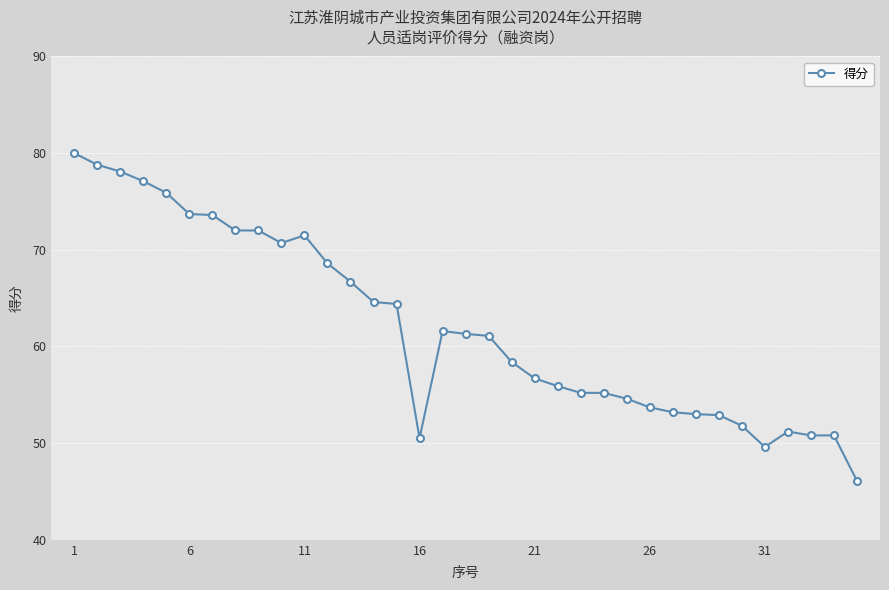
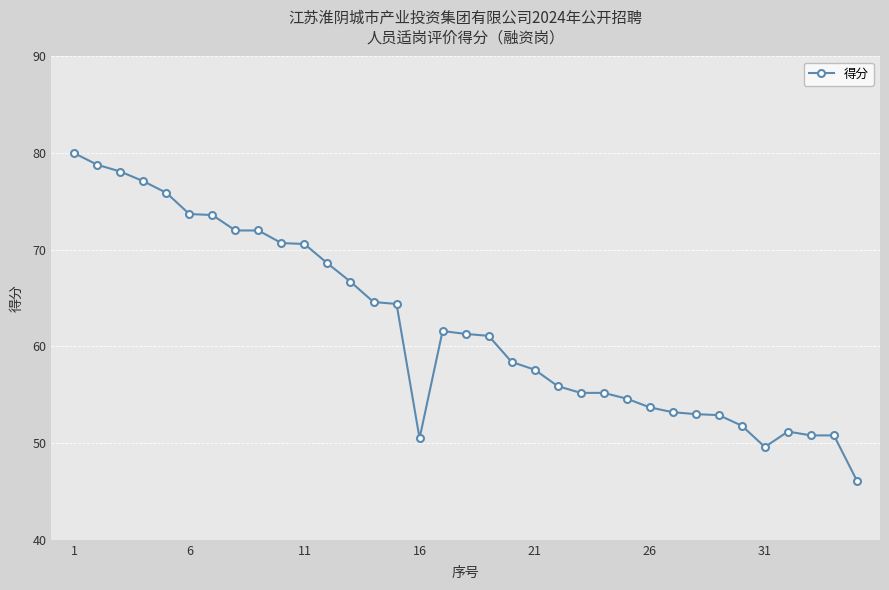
11: 72 -> 71
21: 57 -> 58
